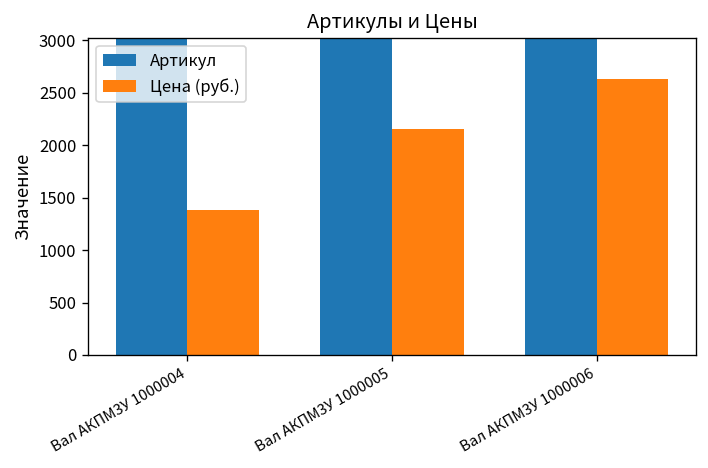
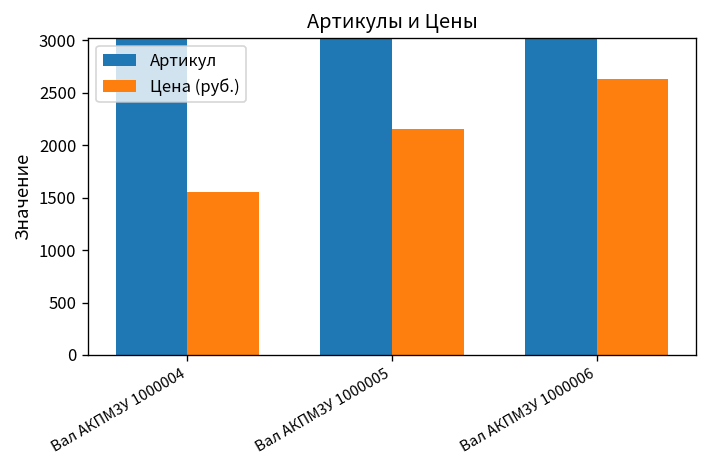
Цена (руб.), Вал АКПМ3У 1000004: 1400 -> 1600
